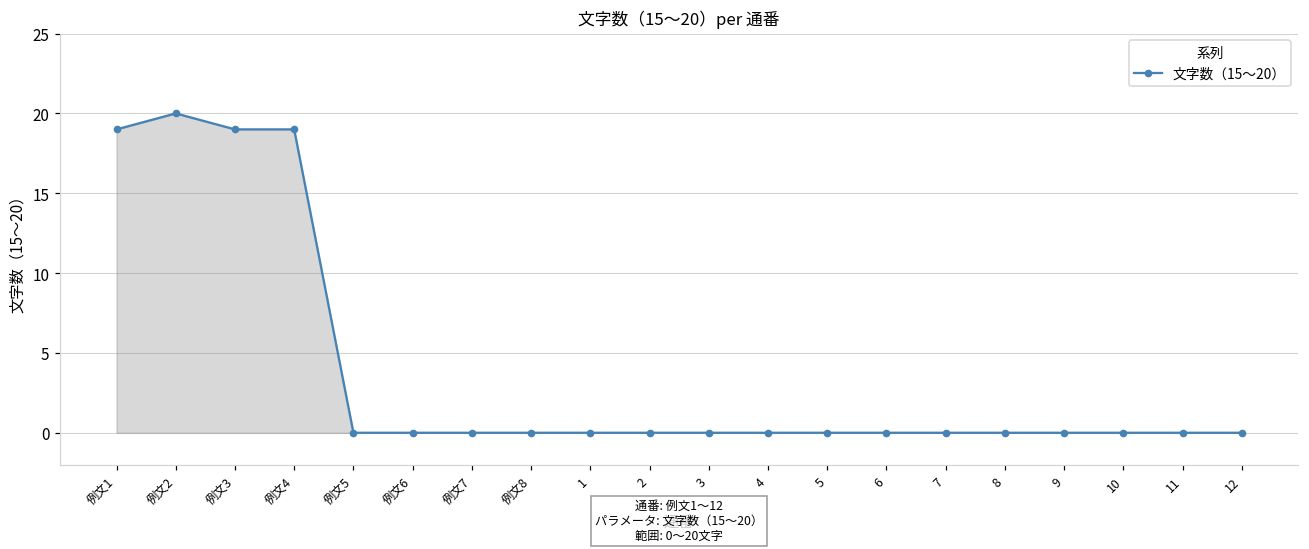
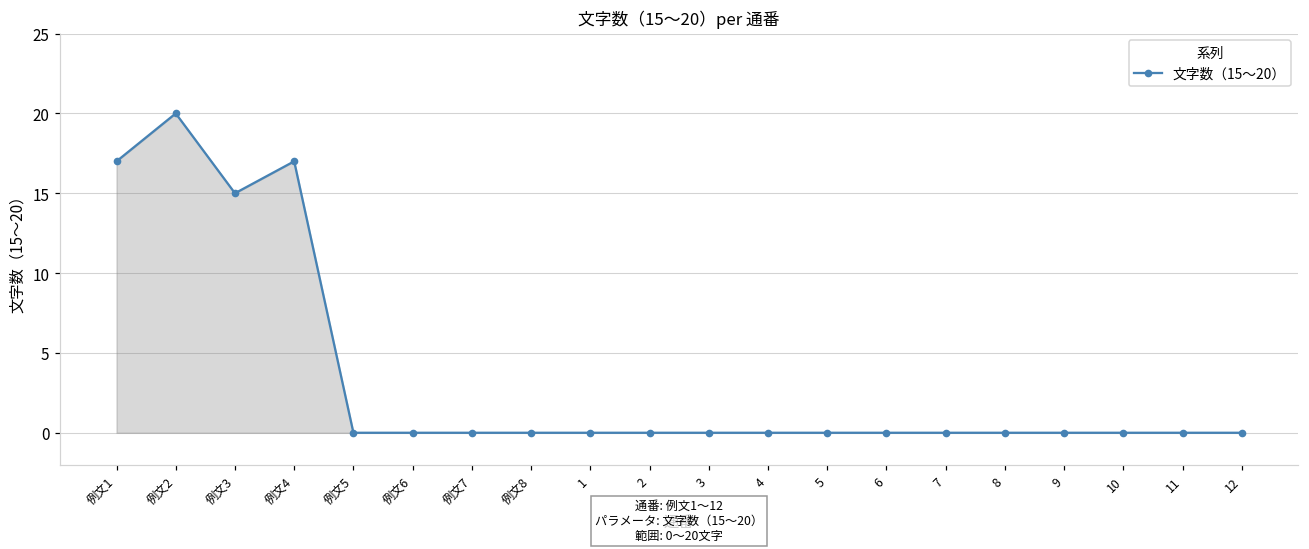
例文1: 19 -> 17
例文3: 19 -> 15
例文4: 19 -> 17
